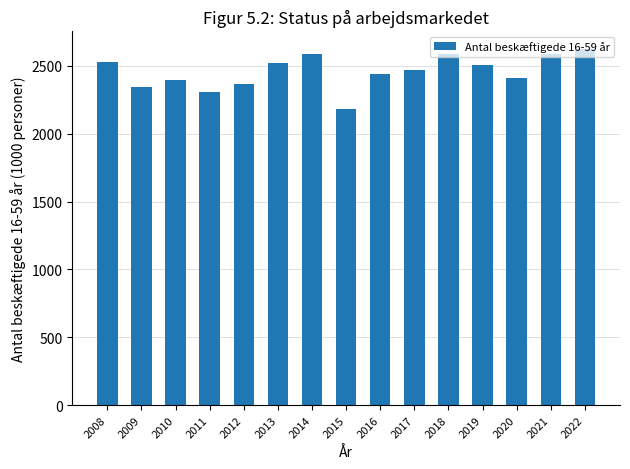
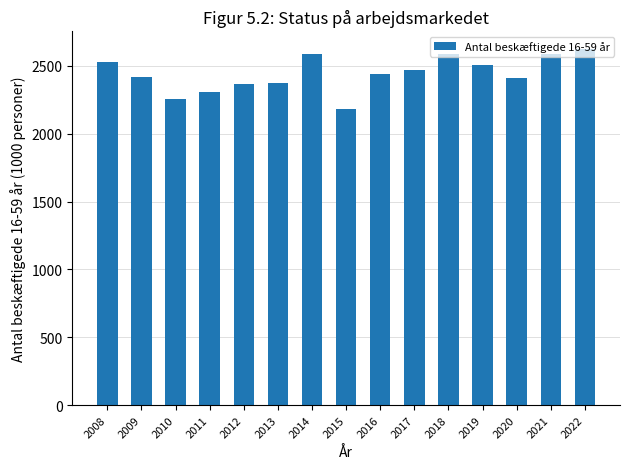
2009: 2340 -> 2420
2010: 2400 -> 2260
2013: 2520 -> 2370
